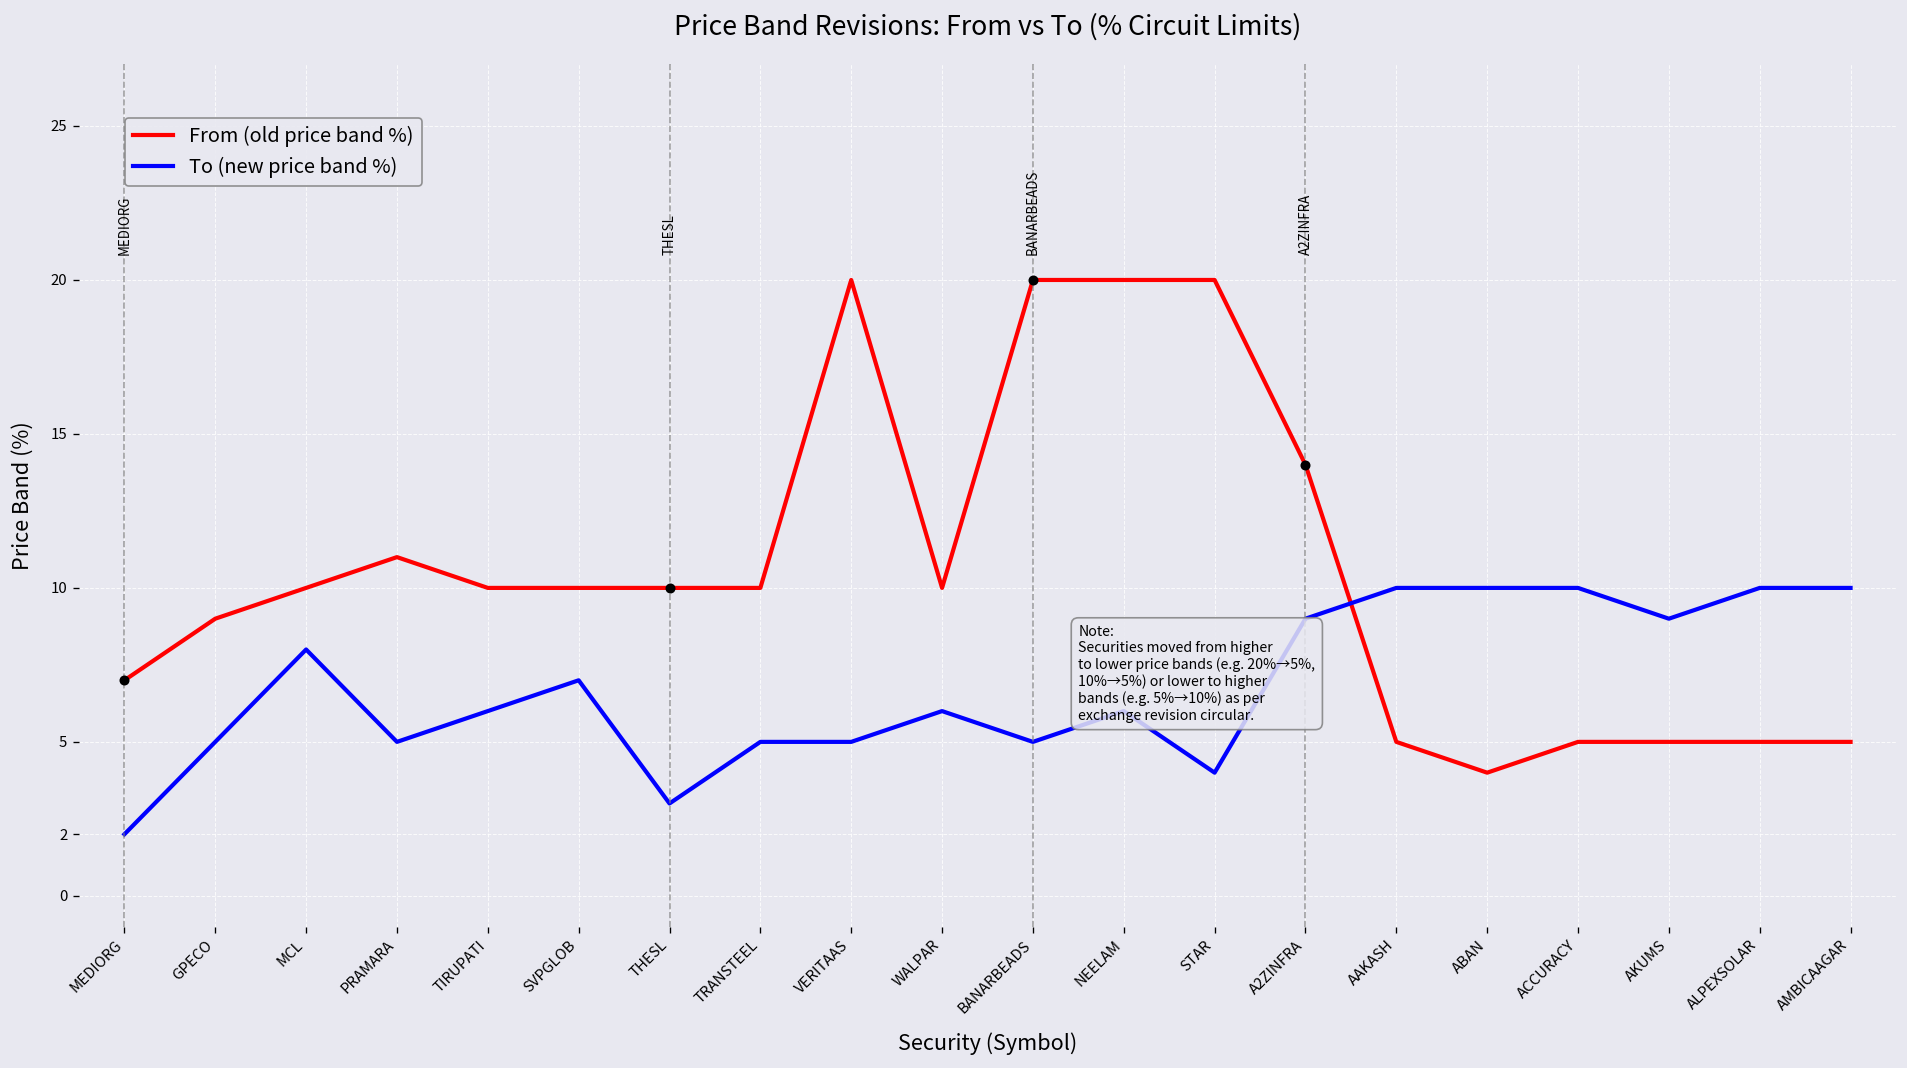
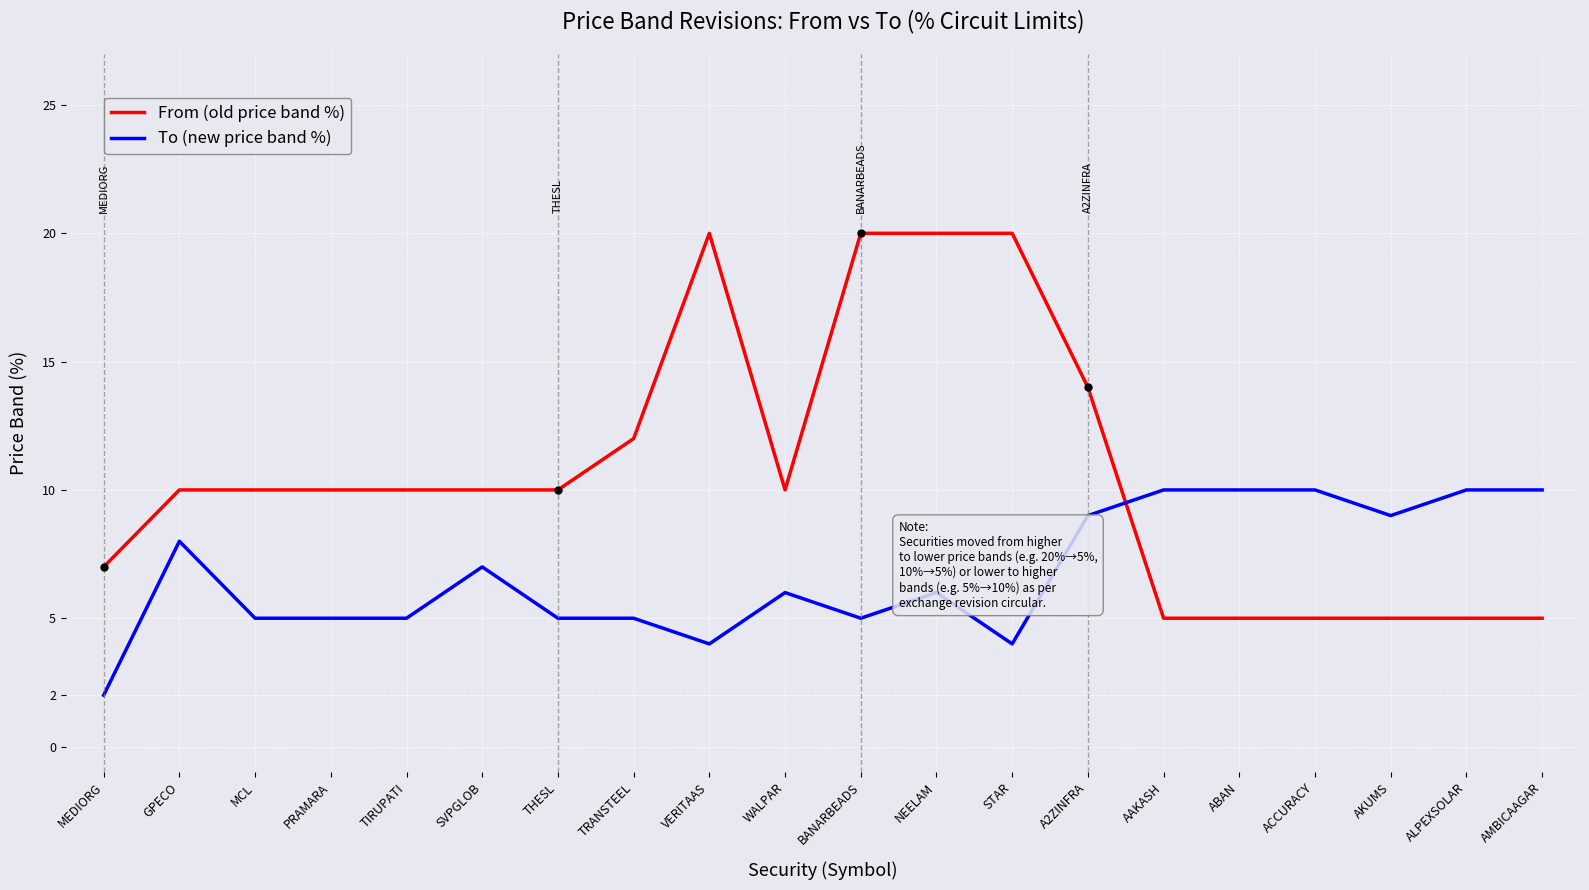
From (old price band %), GPECO: 9 -> 10
To (new price band %), GPECO: 5 -> 8
To (new price band %), MCL: 8 -> 5
From (old price band %), PRAMARA: 11 -> 10
To (new price band %), TIRUPATI: 6 -> 5
To (new price band %), THESL: 3 -> 5
From (old price band %), TRANSTEEL: 10 -> 12
To (new price band %), VERITAAS: 5 -> 4
From (old price band %), ABAN: 4 -> 5
